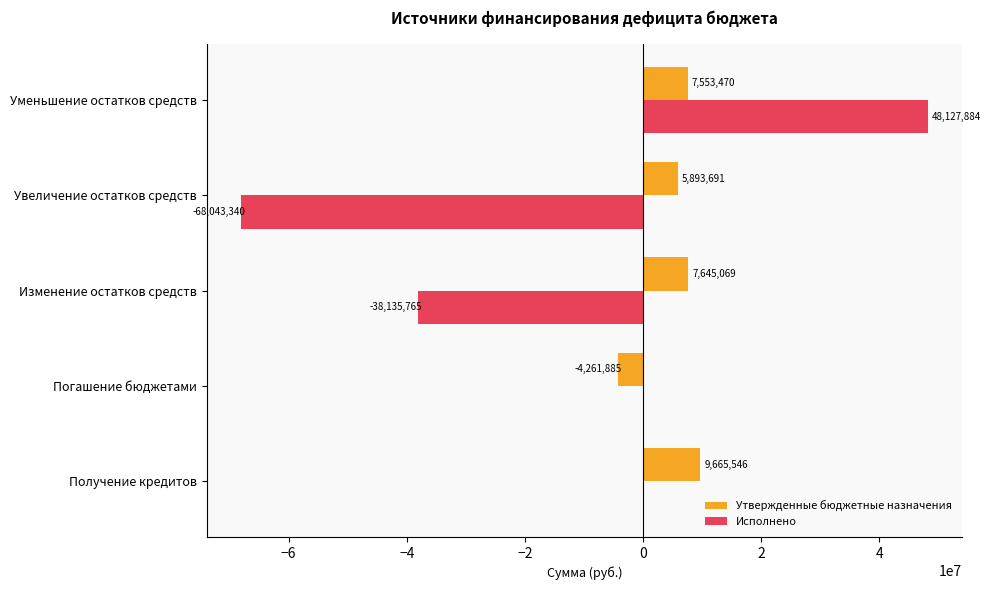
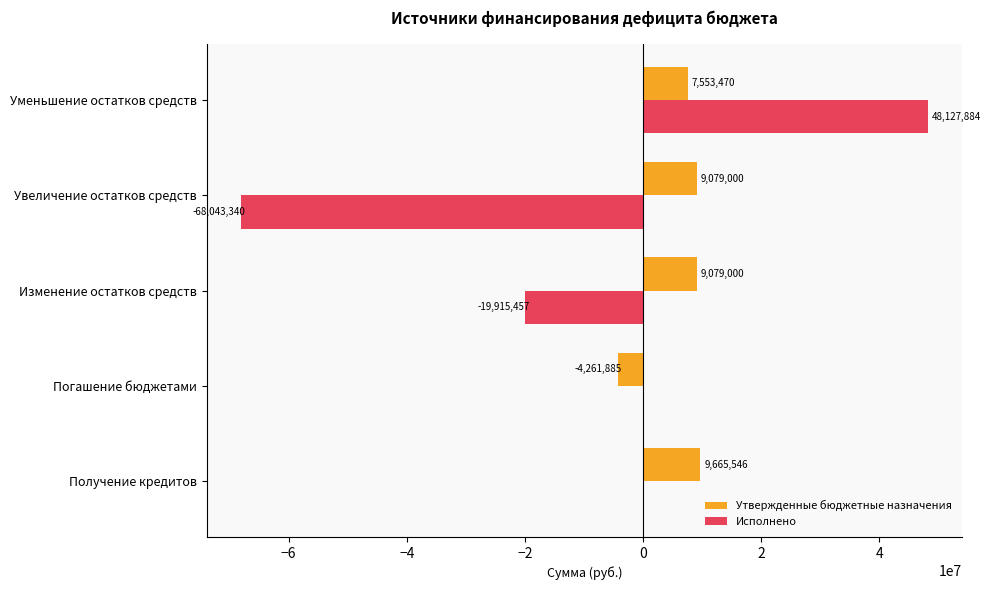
Утвержденные бюджетные назначения, Увеличение остатков средств: 5,893,691 -> 9,079,000
Утвержденные бюджетные назначения, Изменение остатков средств: 7,645,069 -> 9,079,000
Исполнено, Изменение остатков средств: -38,135,765 -> -19,915,457
